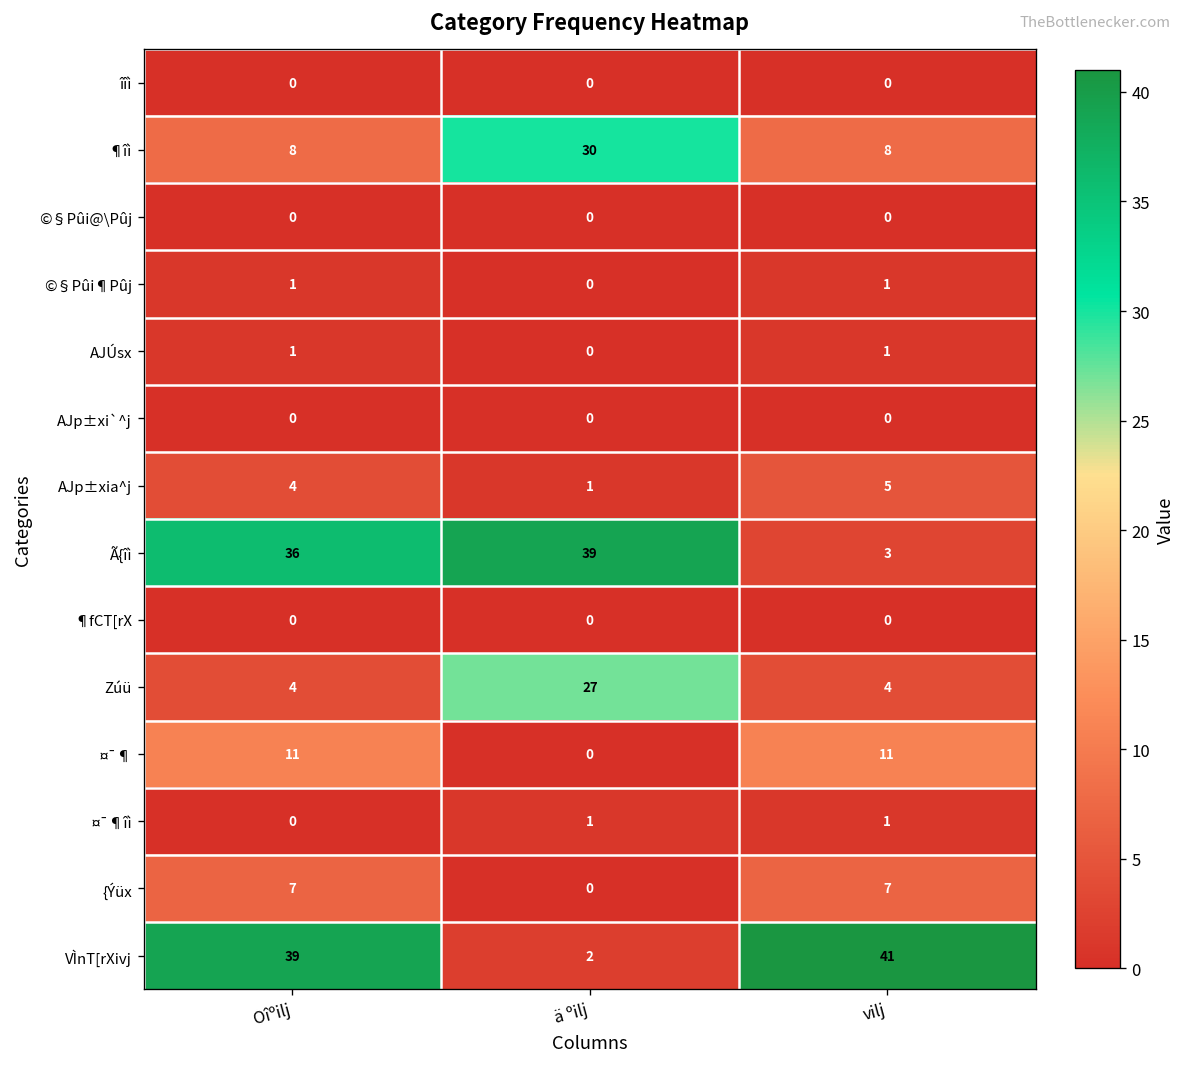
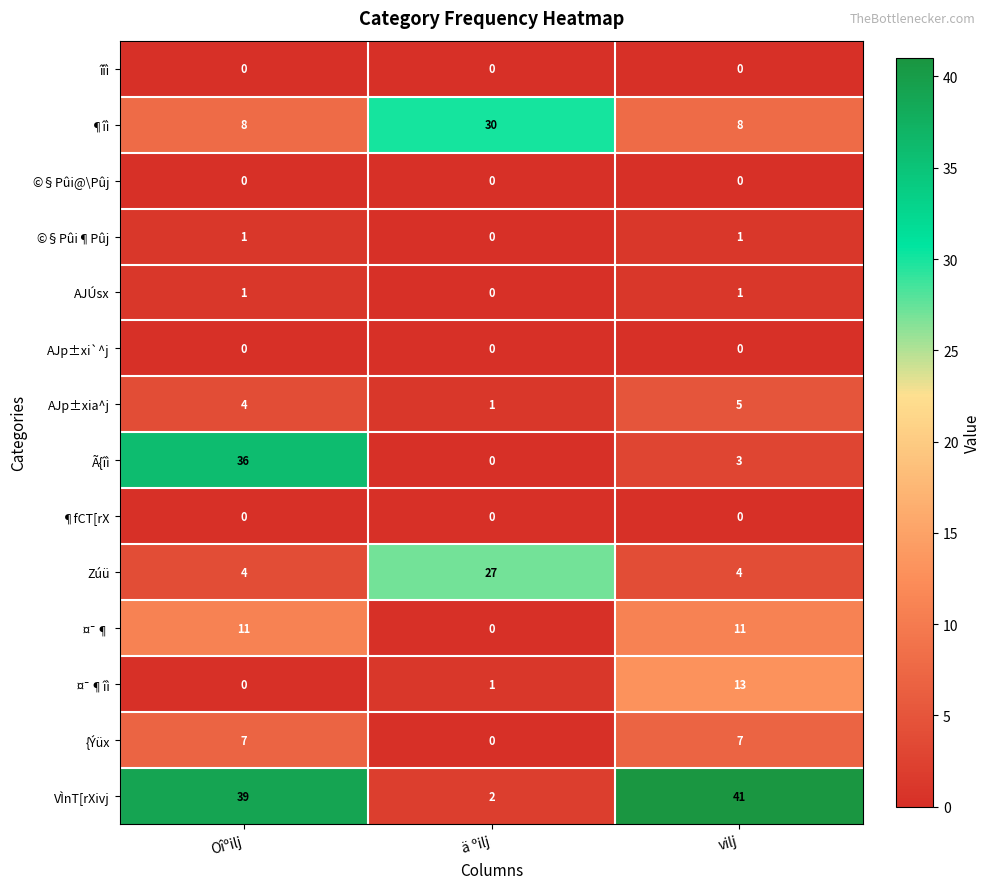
Ã{îì, ä ºilj: 39 -> 0
¤¯¶îì, vilj: 1 -> 13
